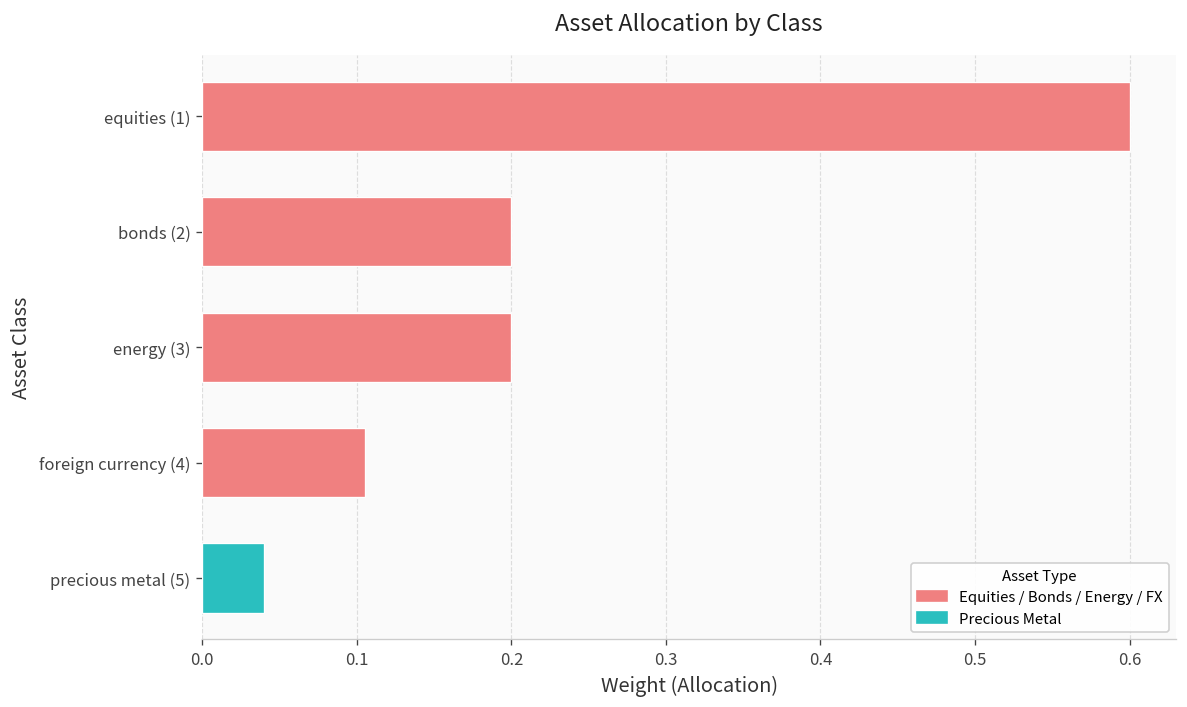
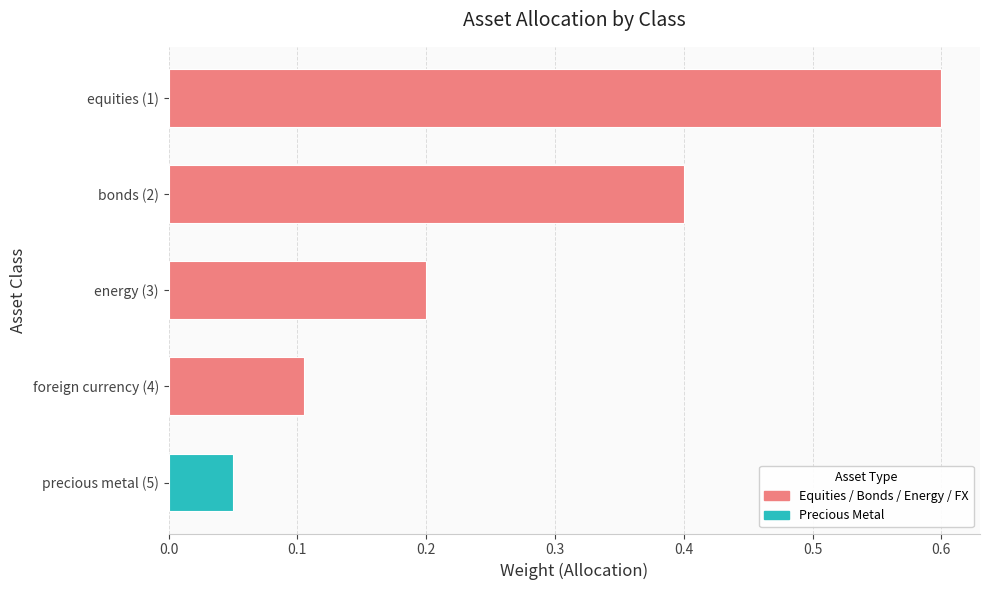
bonds (2): 0.2 -> 0.4
precious metal (5): 0.04 -> 0.05
